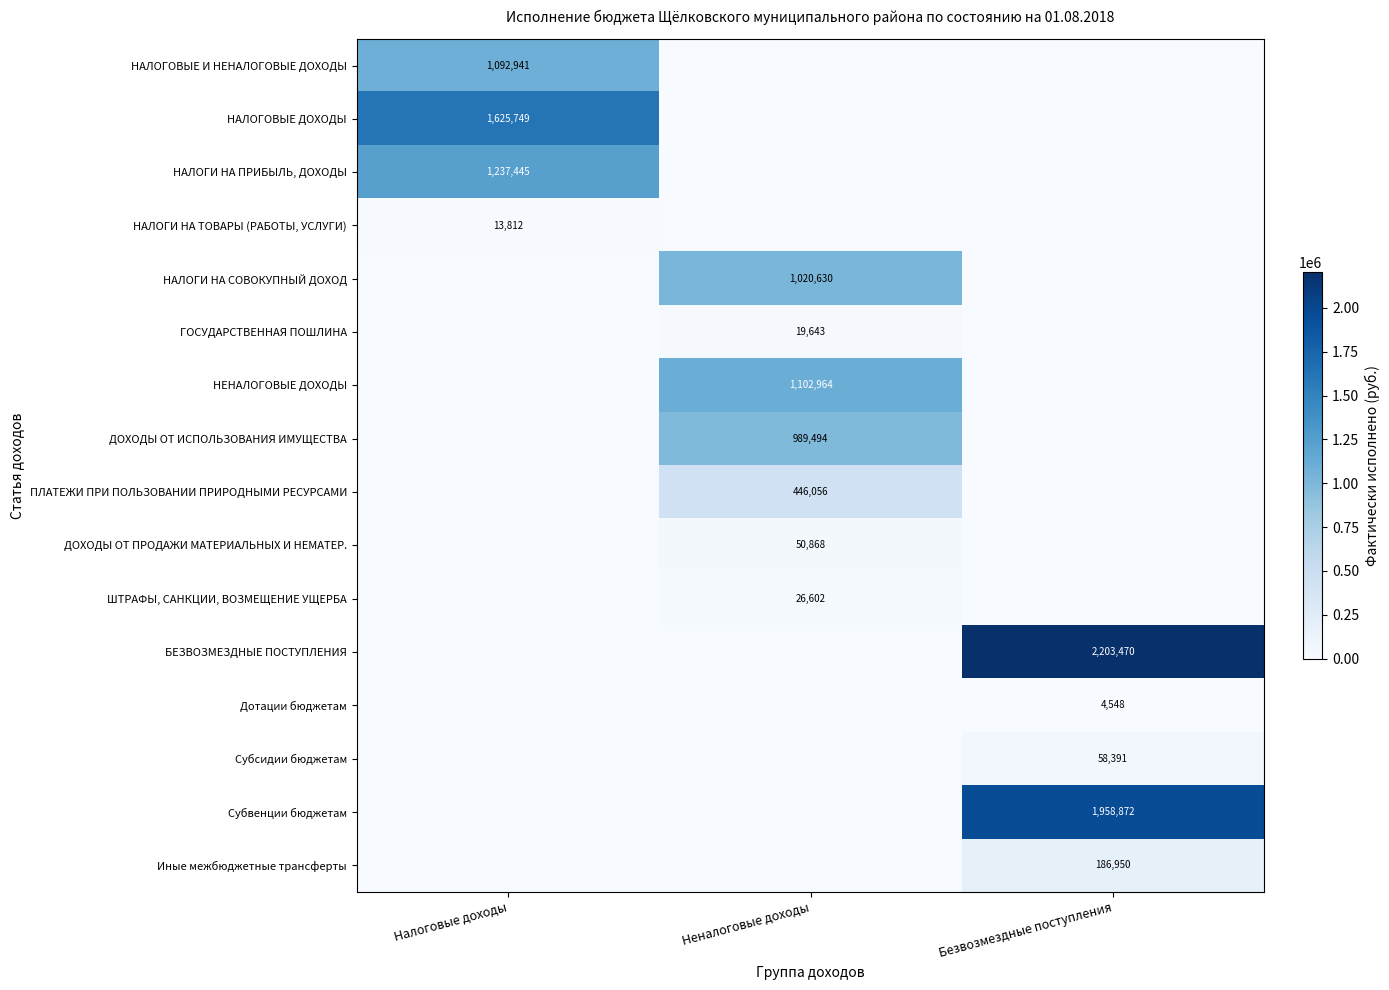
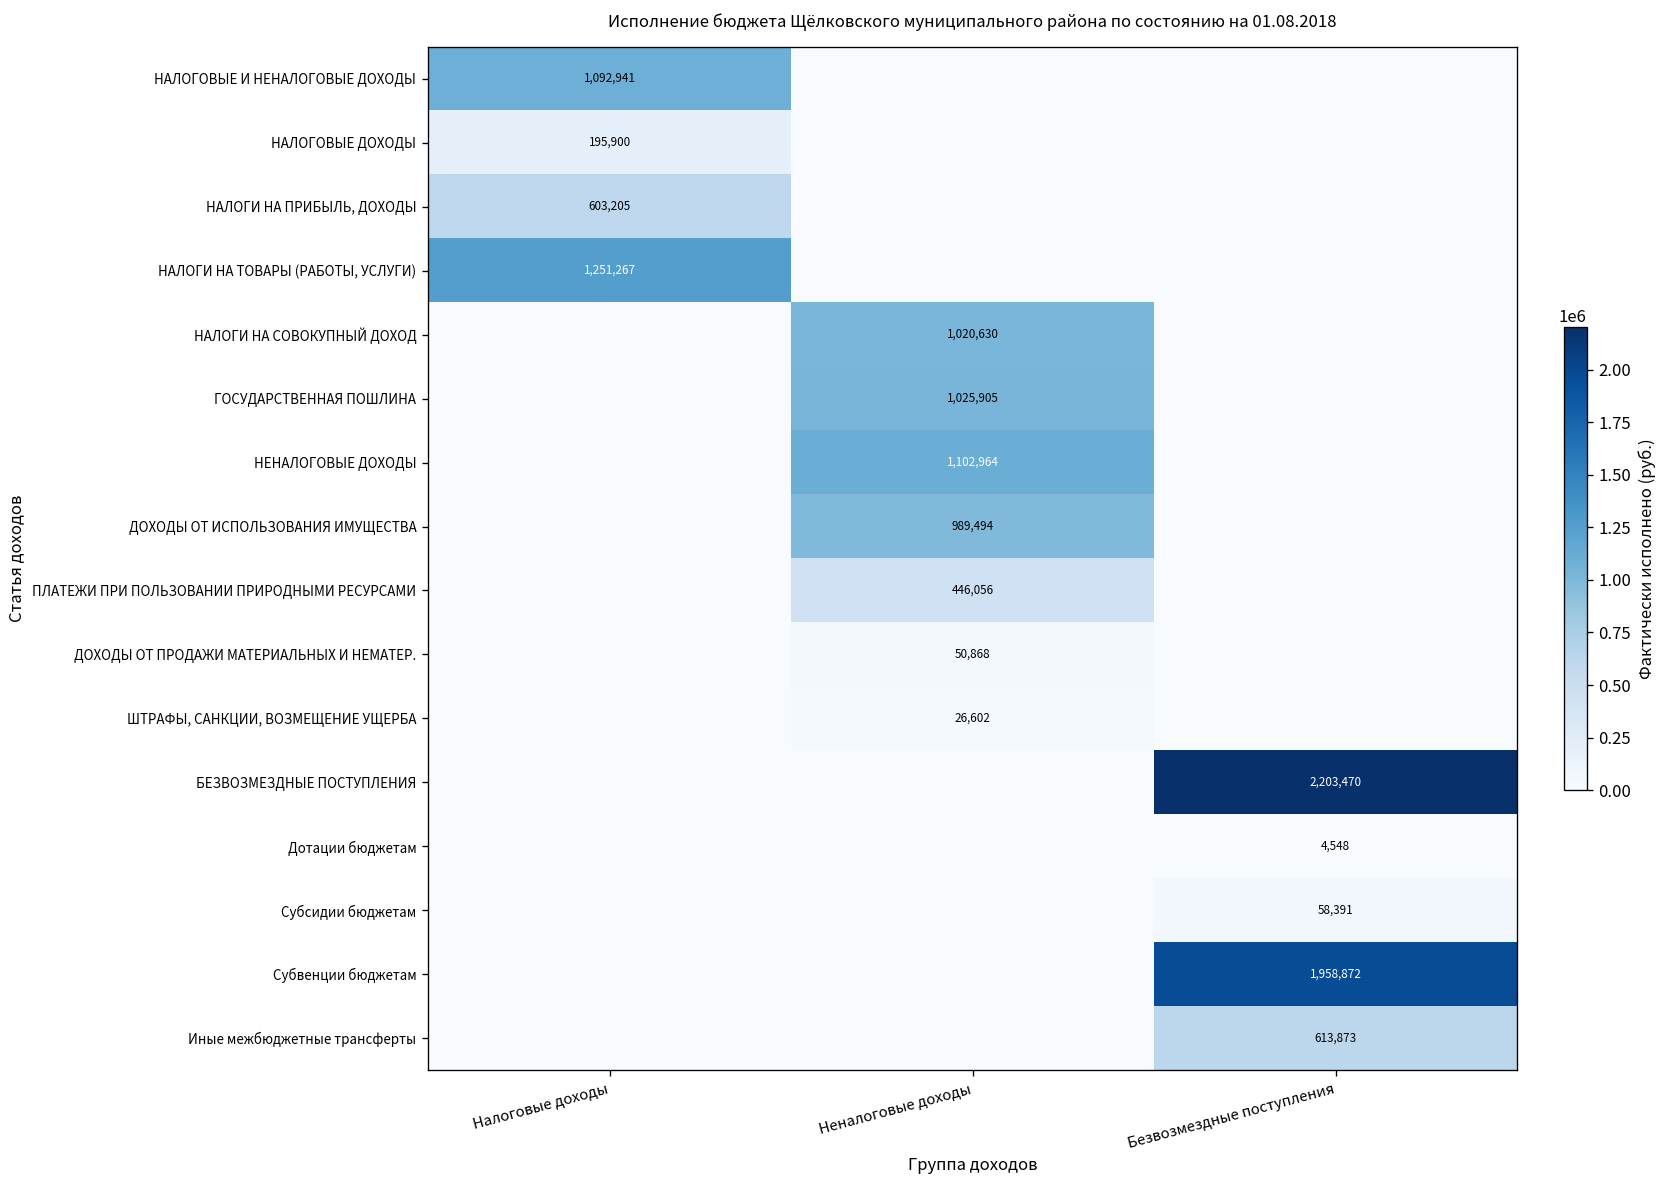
НАЛОГОВЫЕ ДОХОДЫ, Налоговые доходы: 1,625,749 -> 195,900
НАЛОГИ НА ПРИБЫЛЬ, ДОХОДЫ, Налоговые доходы: 1,237,445 -> 603,205
НАЛОГИ НА ТОВАРЫ (РАБОТЫ, УСЛУГИ), Налоговые доходы: 13,812 -> 1,251,267
ГОСУДАРСТВЕННАЯ ПОШЛИНА, Неналоговые доходы: 19,643 -> 1,025,905
Иные межбюджетные трансферты, Безвозмездные поступления: 186,950 -> 613,873
